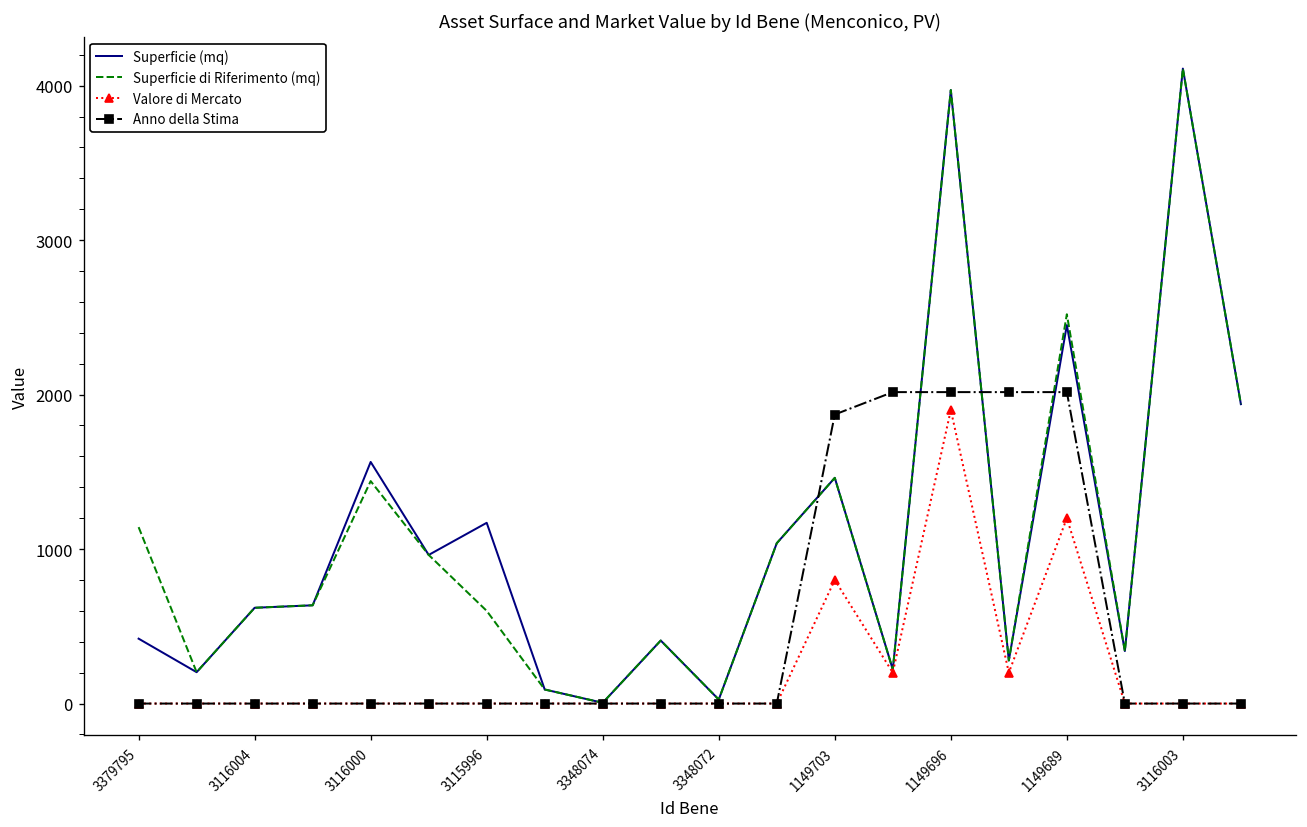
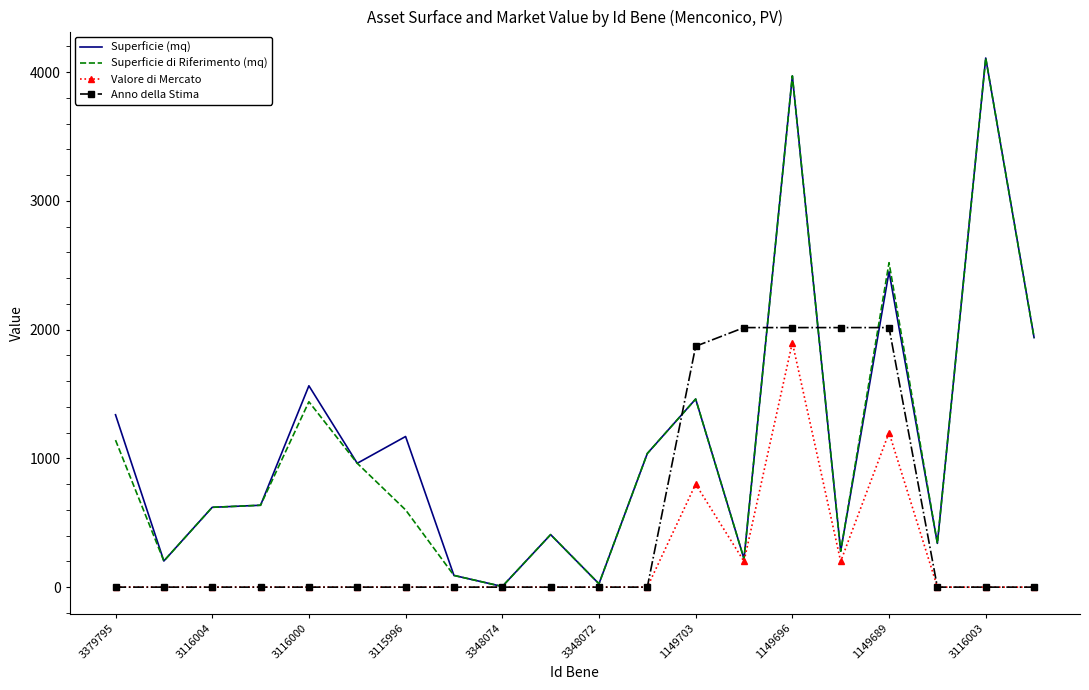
Superficie (mq), 3379795: 420 -> 1340
